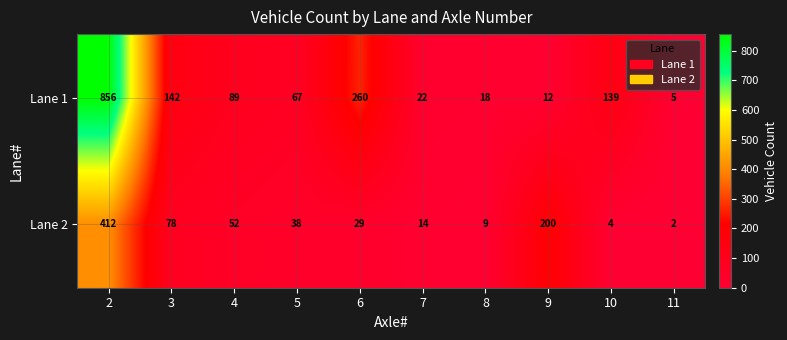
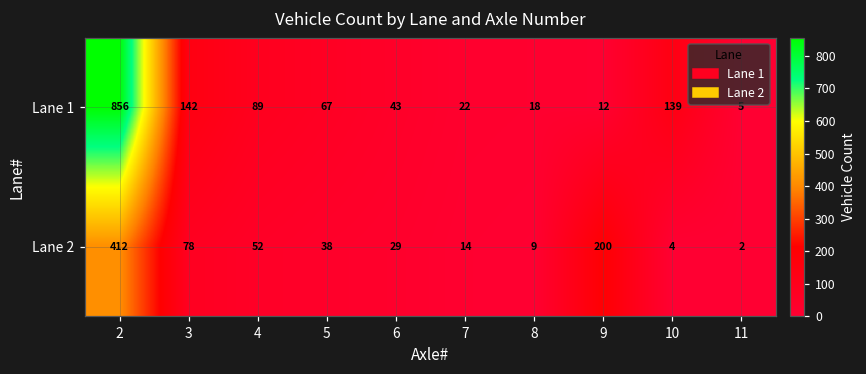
Lane 1, 6: 260 -> 43
